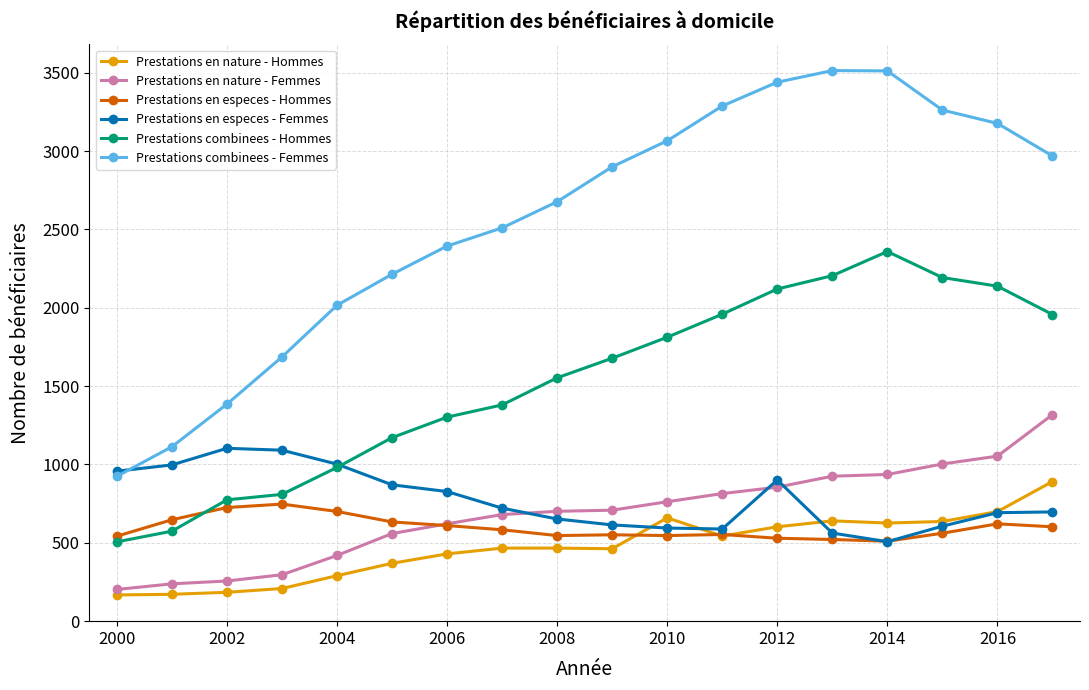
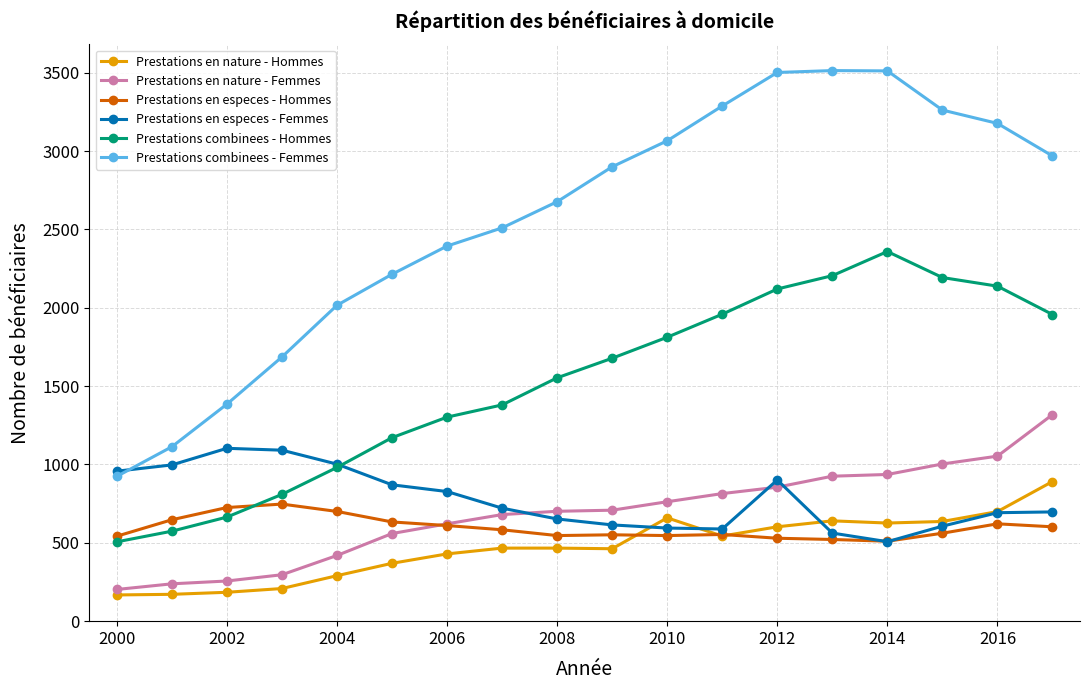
Prestations combinees - Hommes, 2002: 770 -> 660
Prestations combinees - Femmes, 2012: 3440 -> 3500
